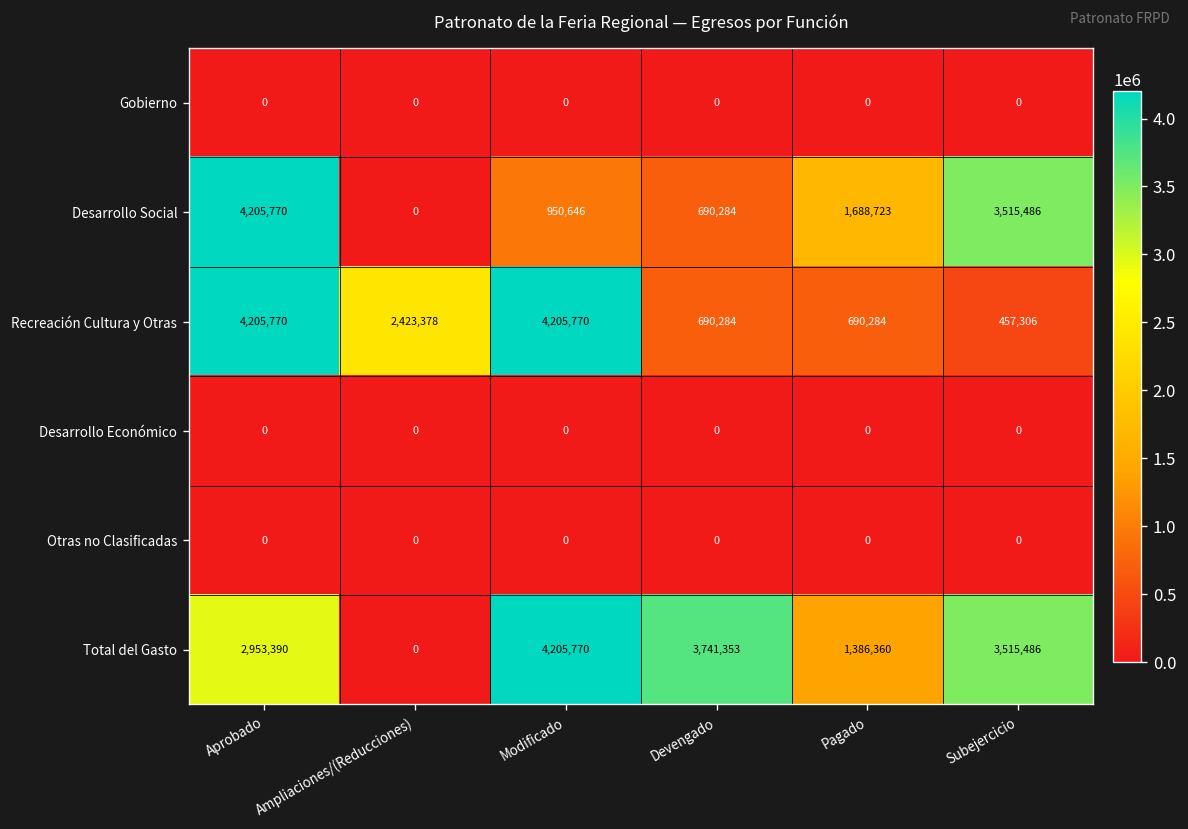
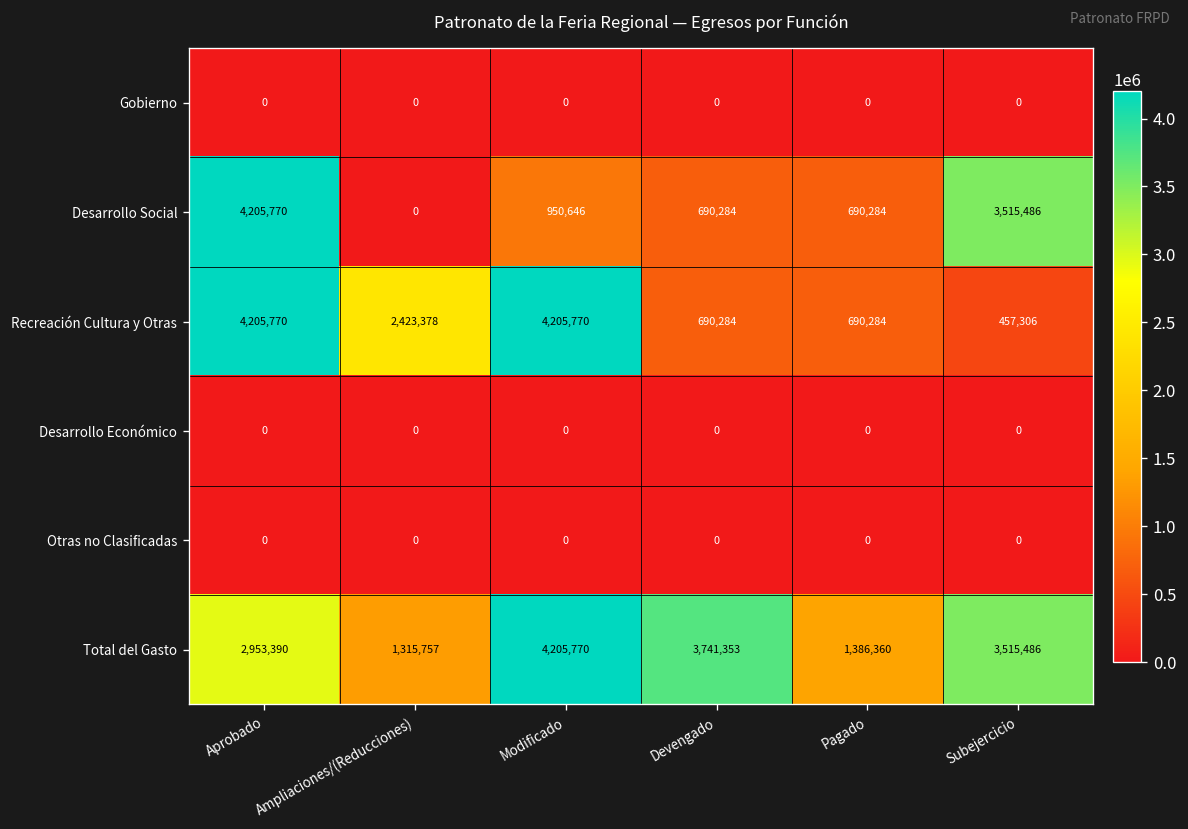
Desarrollo Social, Pagado: 1,688,723 -> 690,284
Total del Gasto, Ampliaciones/(Reducciones): 0 -> 1,315,757
